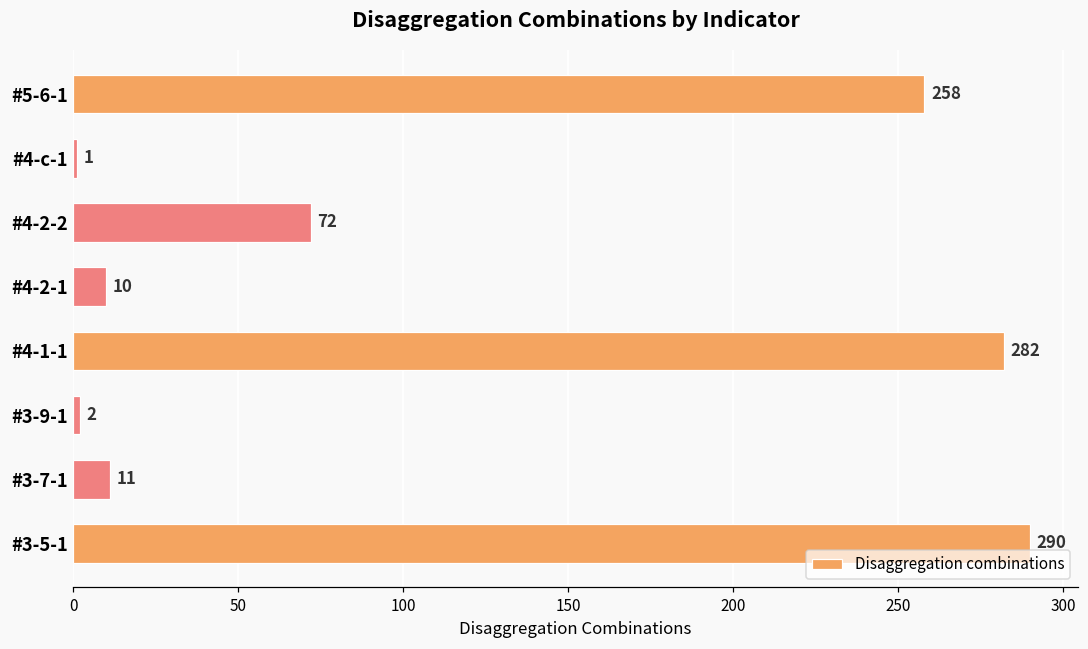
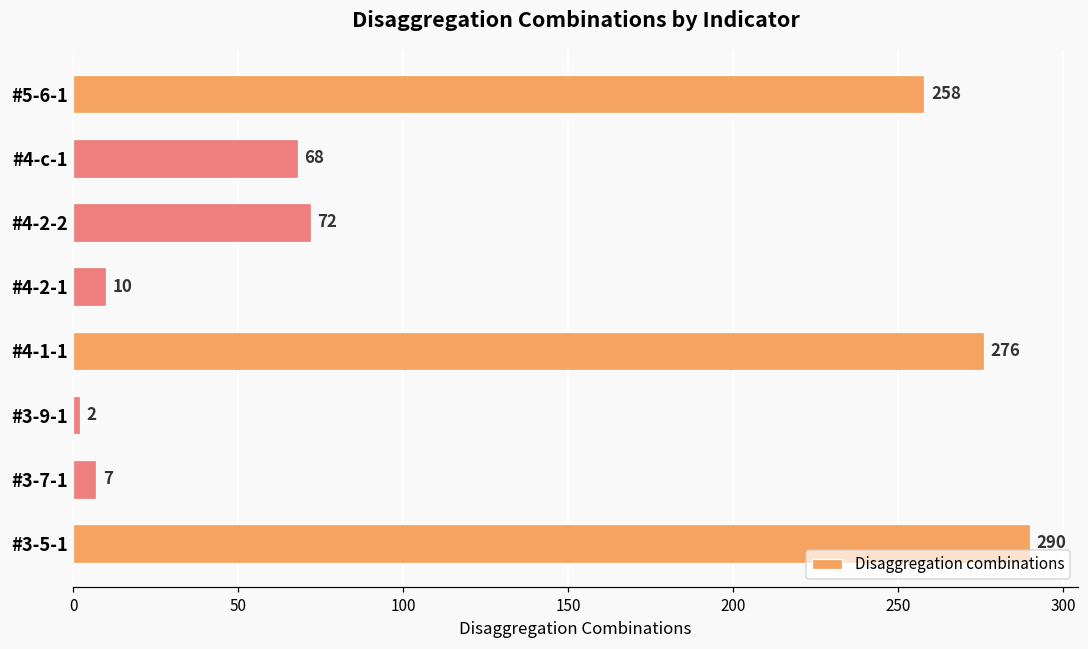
#4-c-1: 1 -> 68
#4-1-1: 282 -> 276
#3-7-1: 11 -> 7
